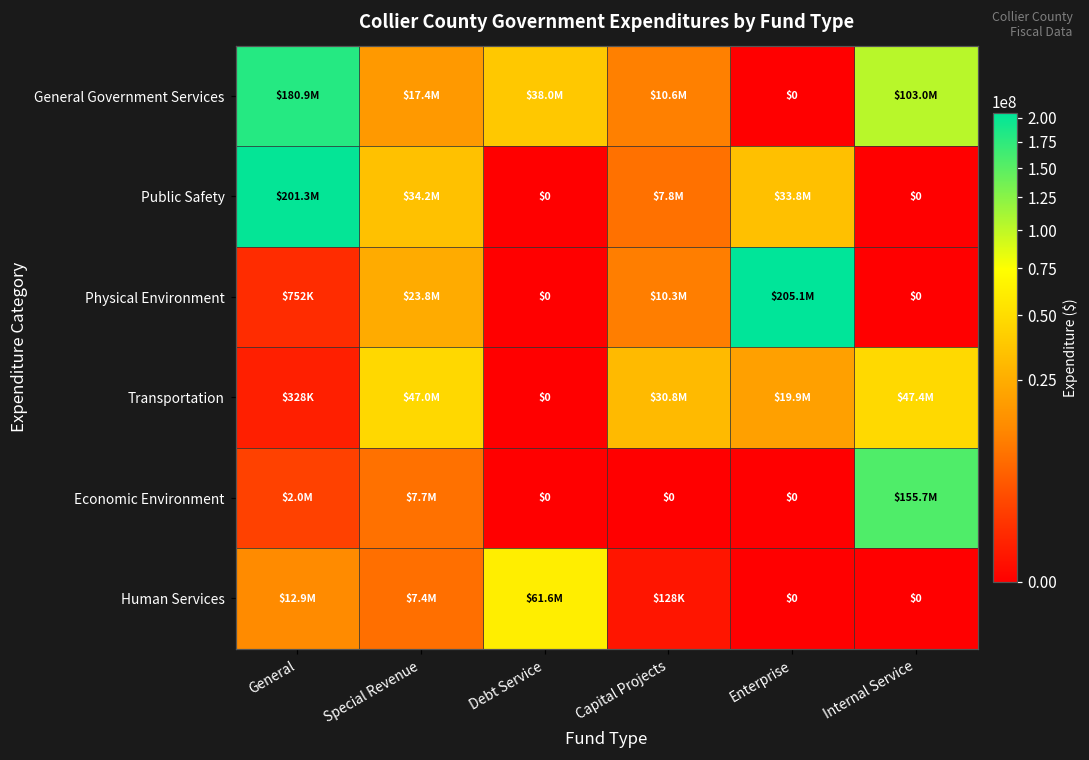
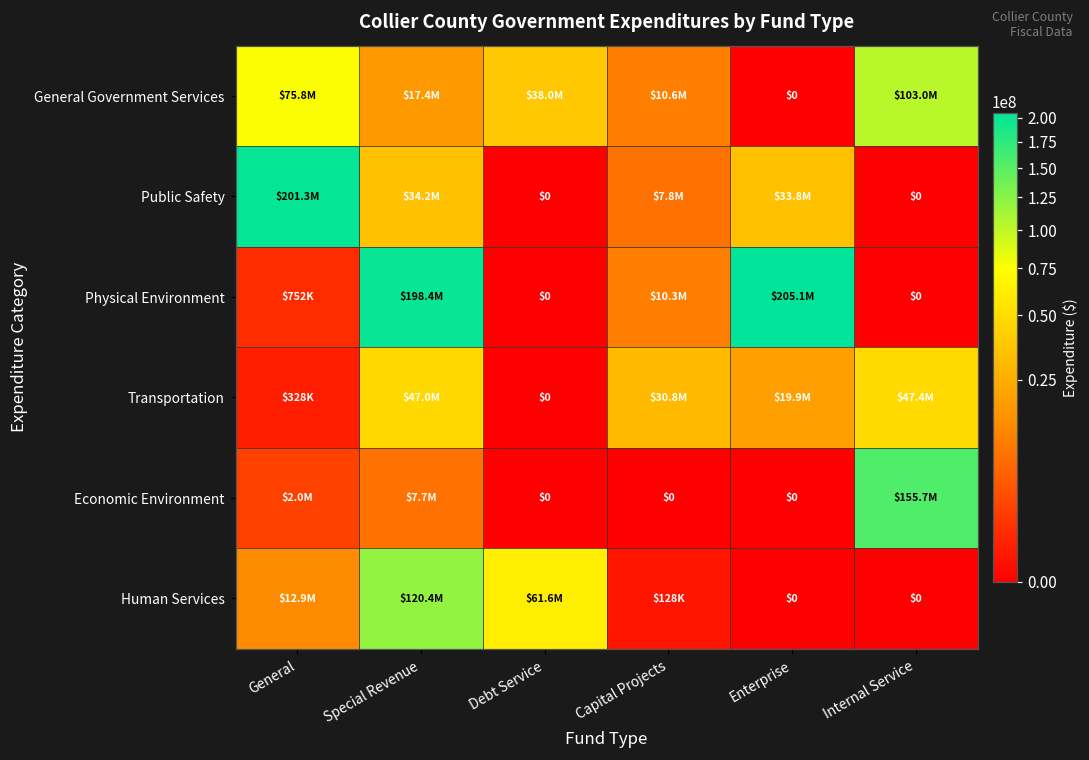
General Government Services, General: $180.9M -> $75.8M
Physical Environment, Special Revenue: $23.8M -> $198.4M
Human Services, Special Revenue: $7.4M -> $120.4M
